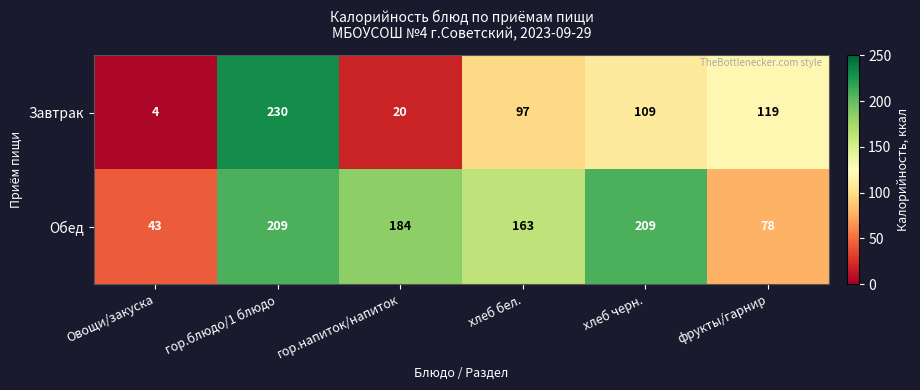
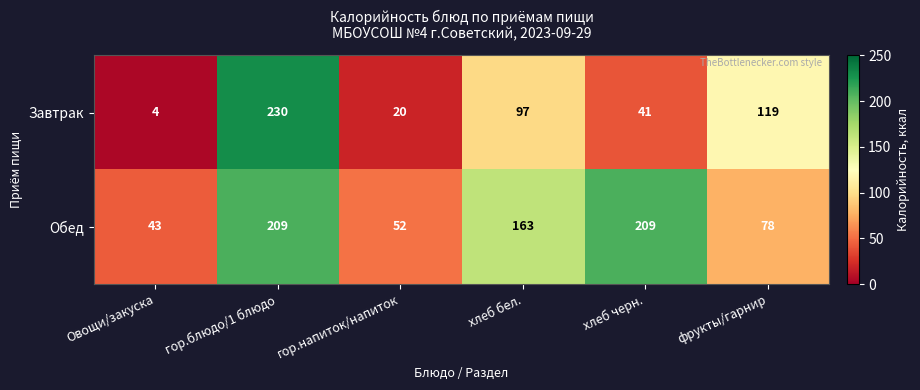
Завтрак, хлеб черн.: 109 -> 41
Обед, гор.напиток/напиток: 184 -> 52
